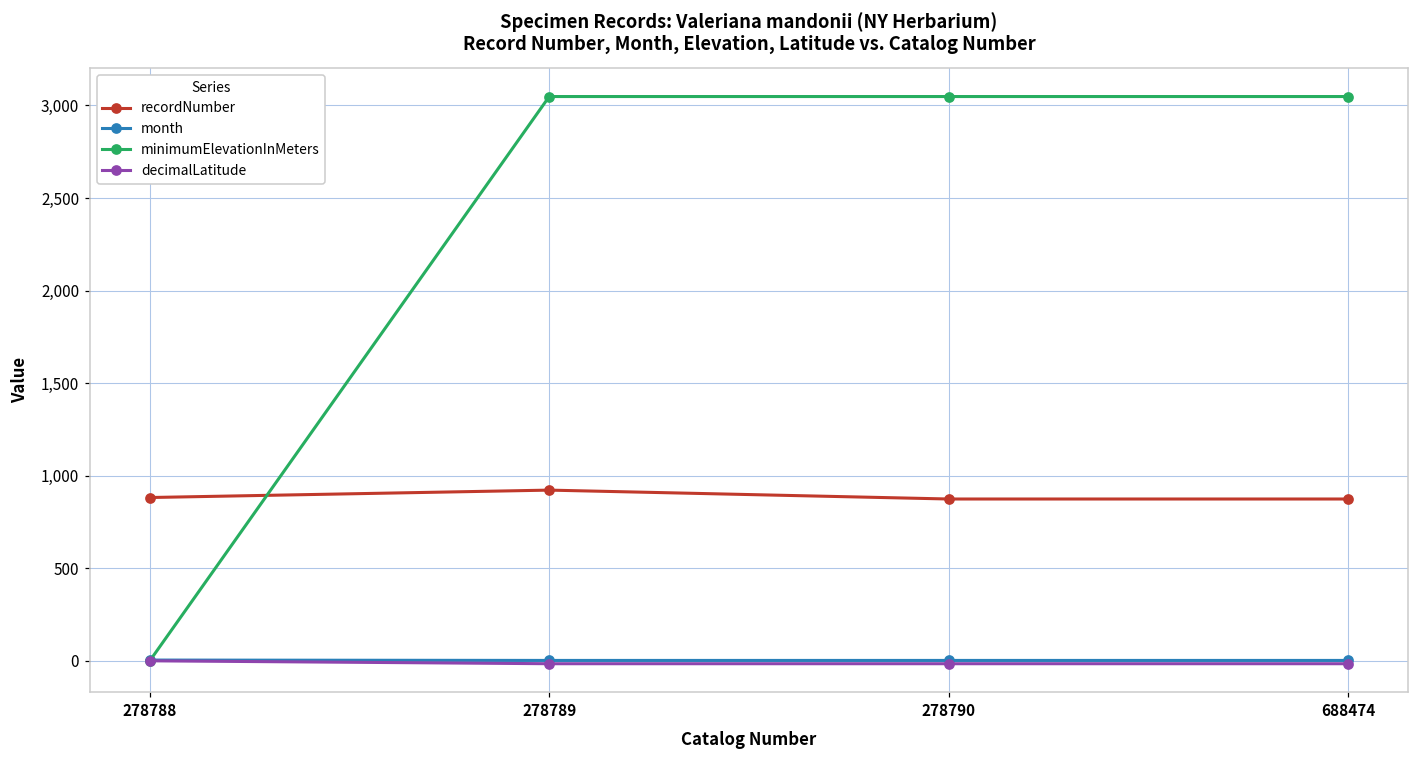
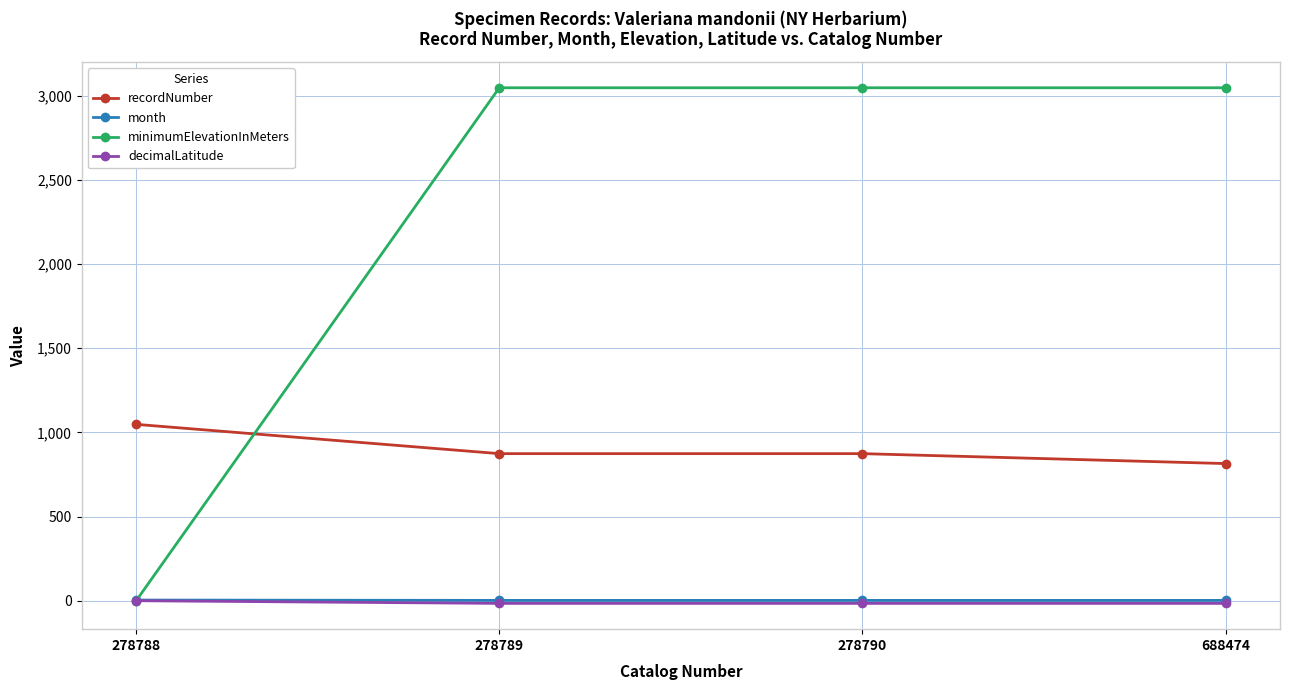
recordNumber, 278788: 880 -> 1,050
recordNumber, 278789: 920 -> 870
recordNumber, 688474: 870 -> 820
